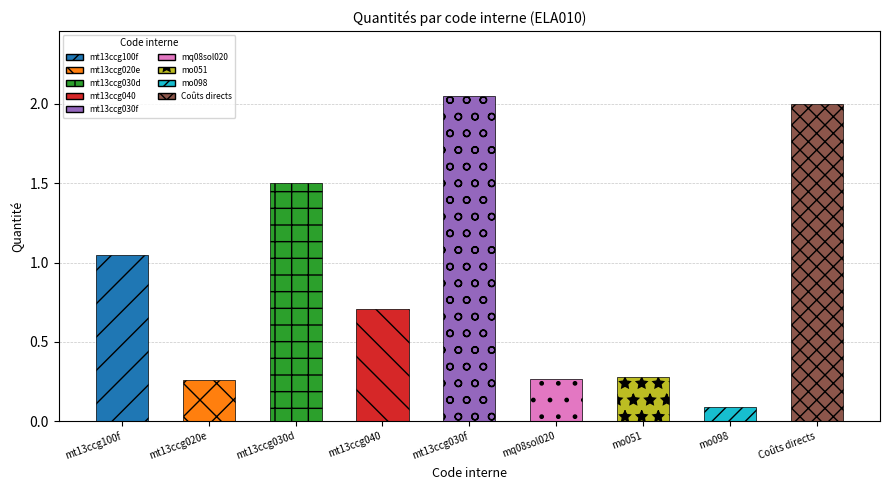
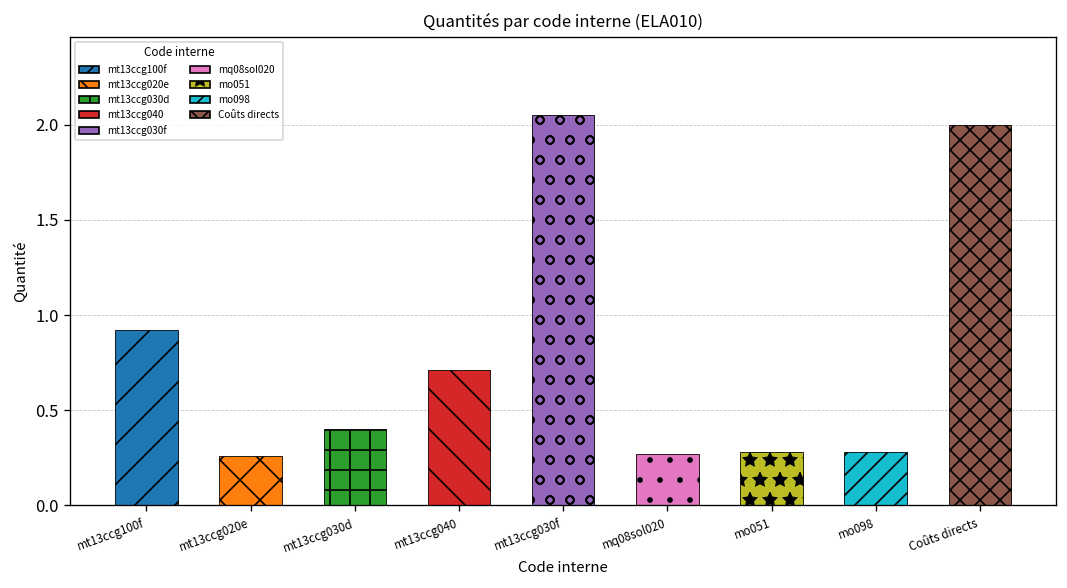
mt13ccg100f: 1.05 -> 0.92
mt13ccg030d: 1.5 -> 0.4
mo098: 0.09 -> 0.28
